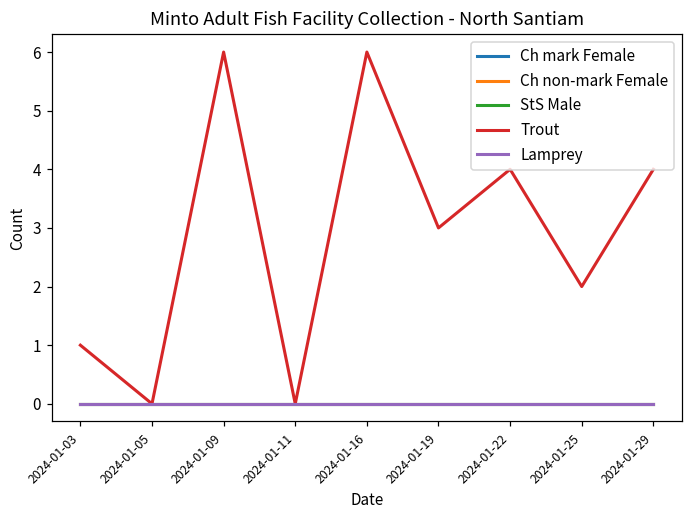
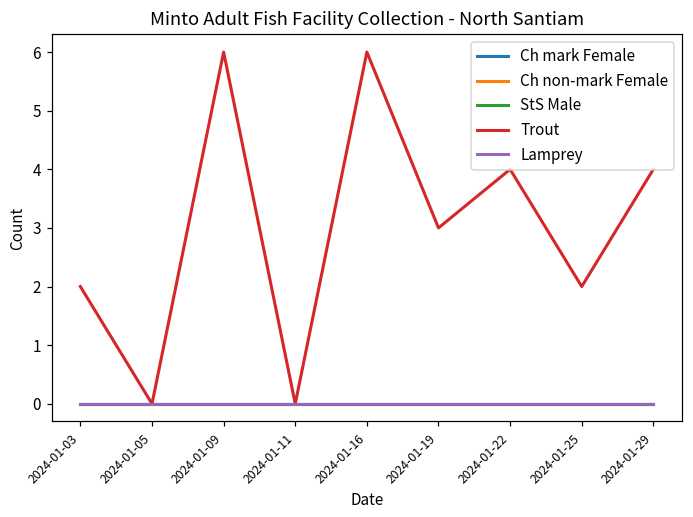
Trout, 2024-01-03: 1 -> 2
